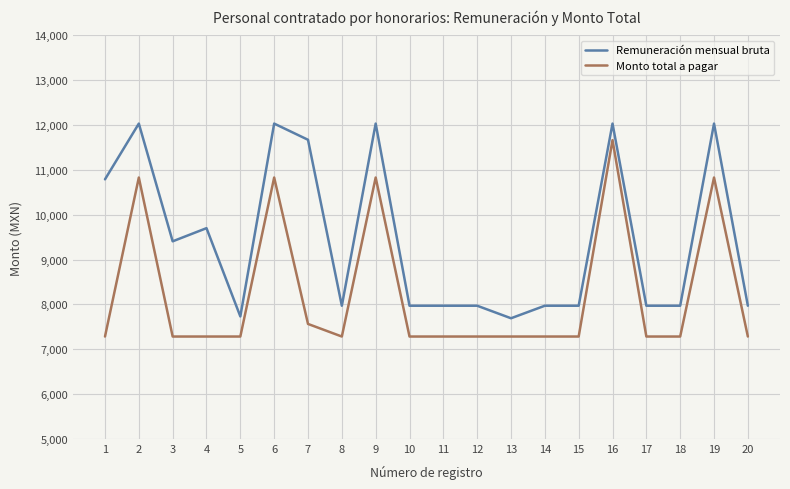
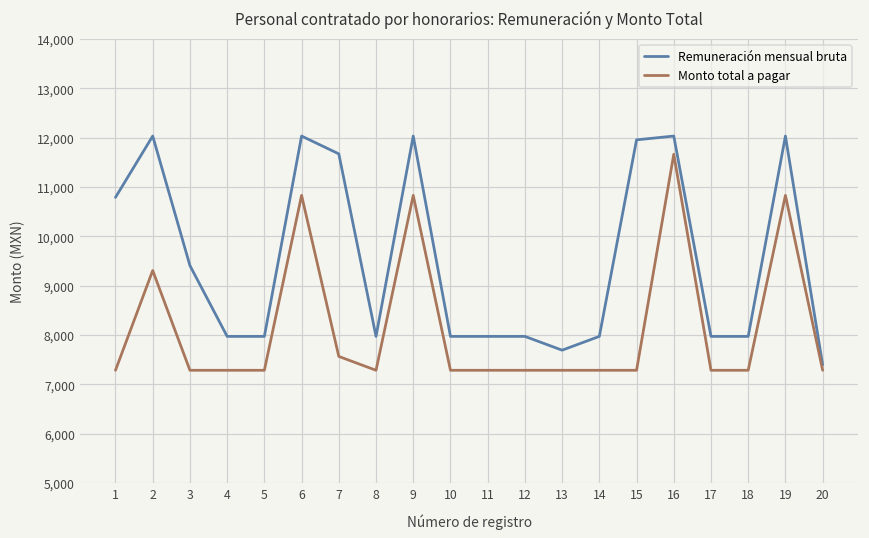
Monto total a pagar, 2: 10,800 -> 9,300
Remuneración mensual bruta, 4: 9,700 -> 8,000
Remuneración mensual bruta, 5: 7,700 -> 8,000
Remuneración mensual bruta, 15: 8,000 -> 12,000
Remuneración mensual bruta, 20: 8,000 -> 7,400
